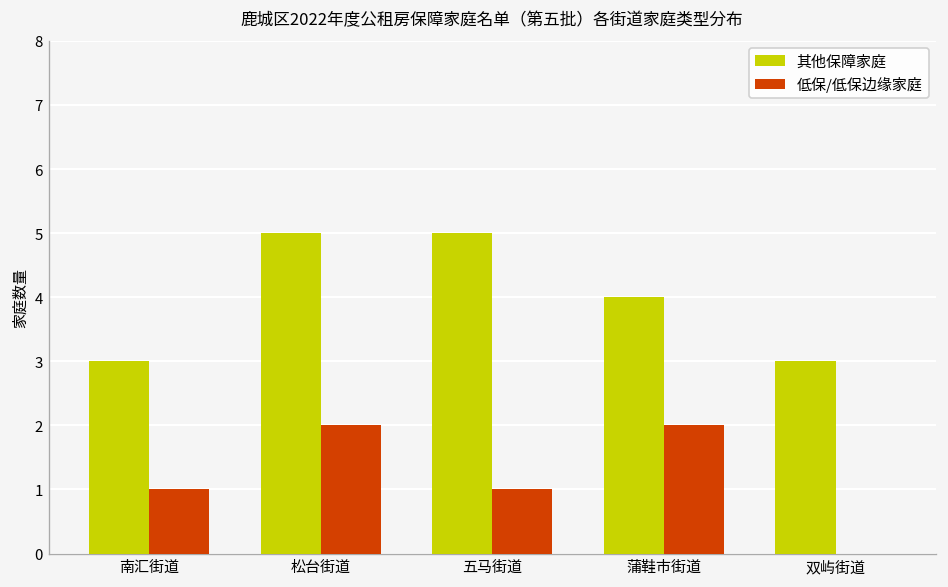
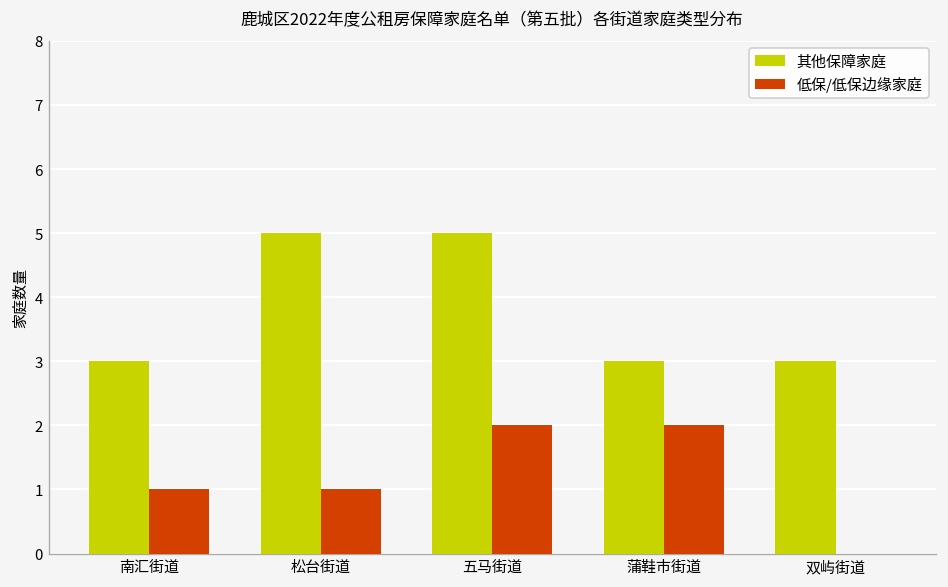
低保/低保边缘家庭, 松台街道: 2 -> 1
低保/低保边缘家庭, 五马街道: 1 -> 2
其他保障家庭, 蒲鞋市街道: 4 -> 3
